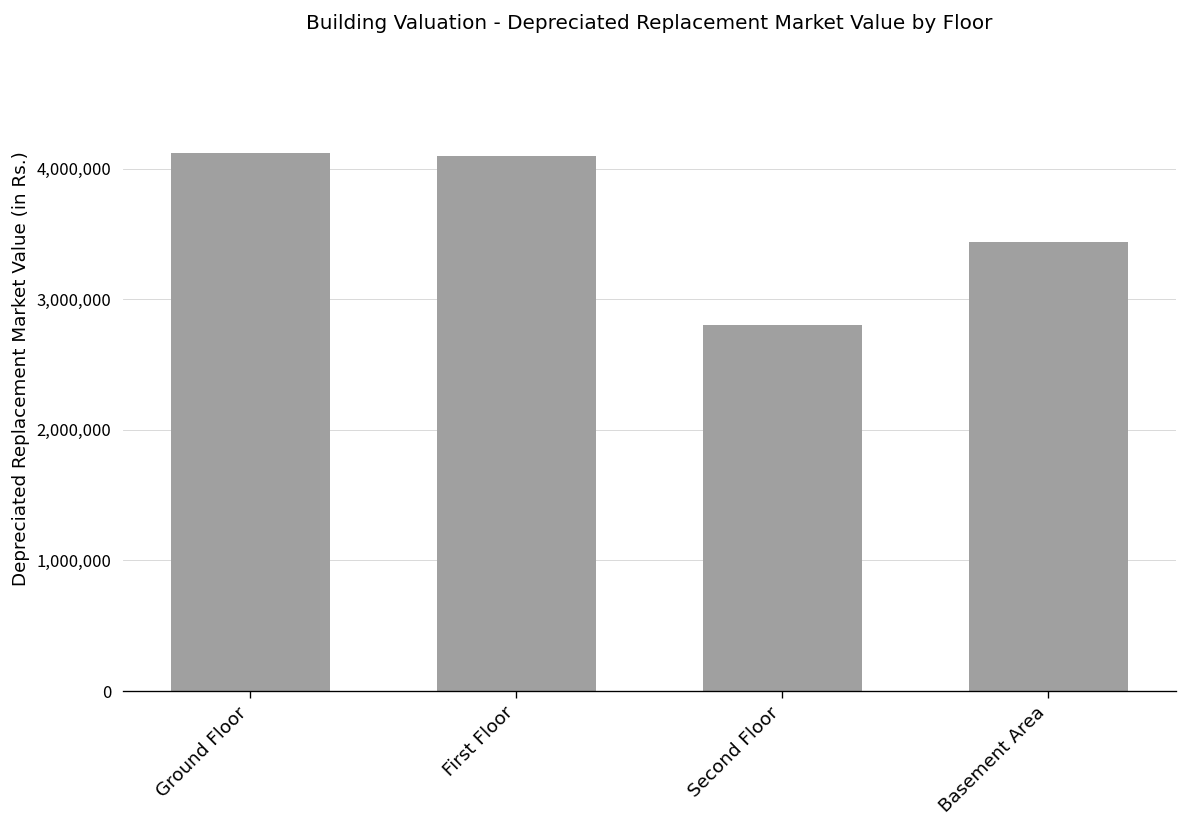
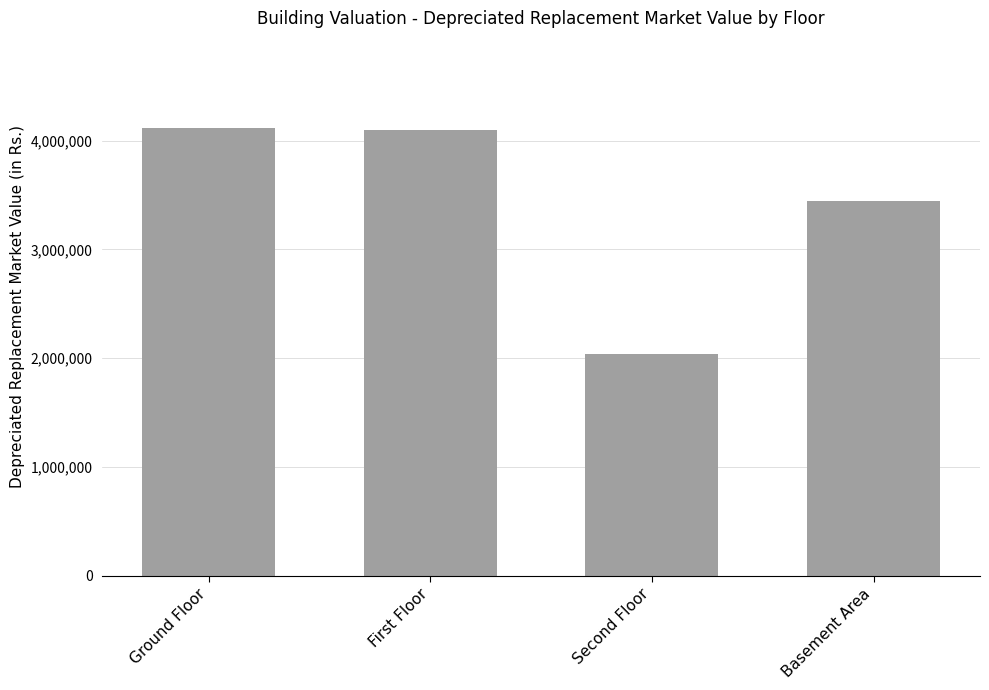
Second Floor: 2,800,000 -> 2,030,000
